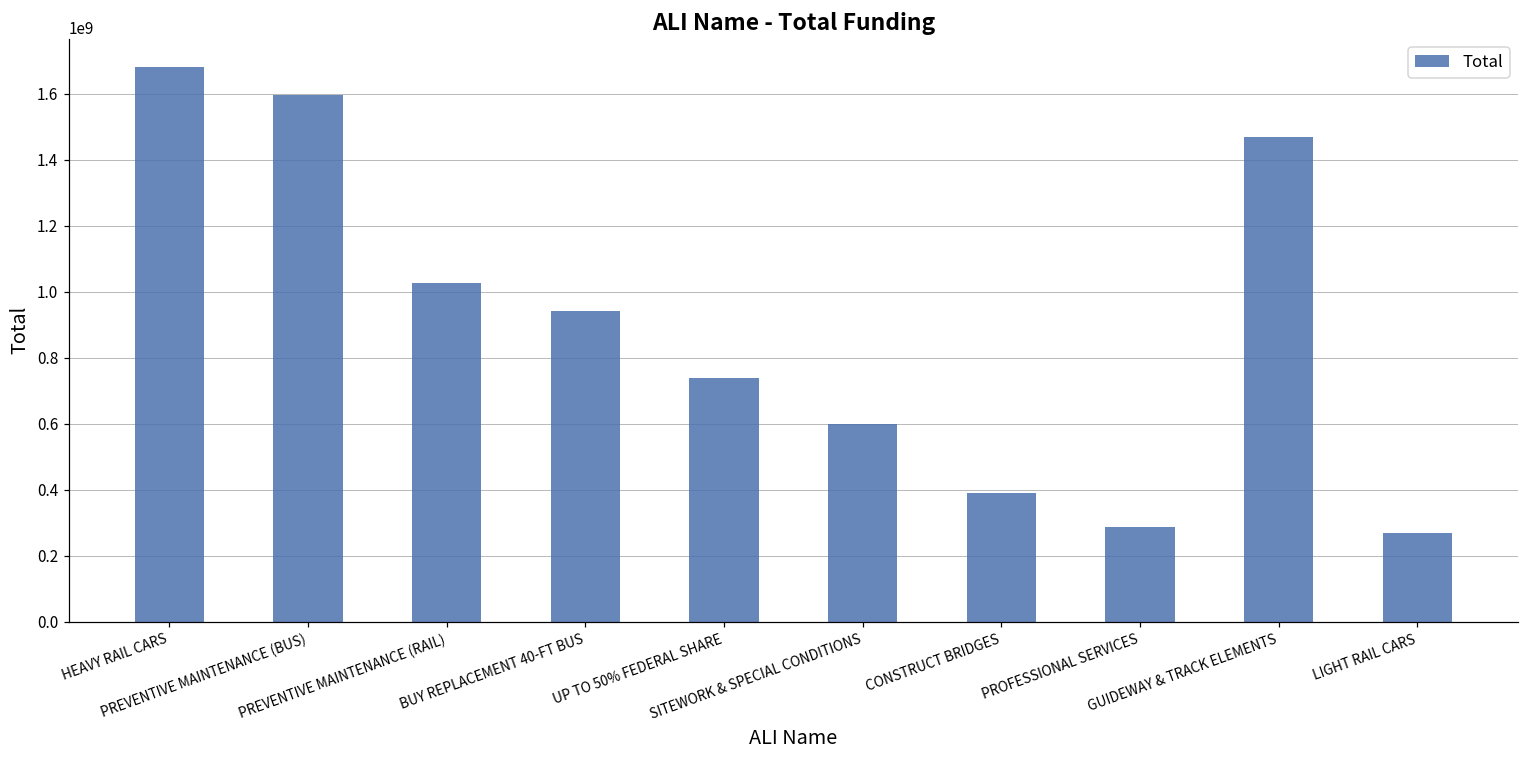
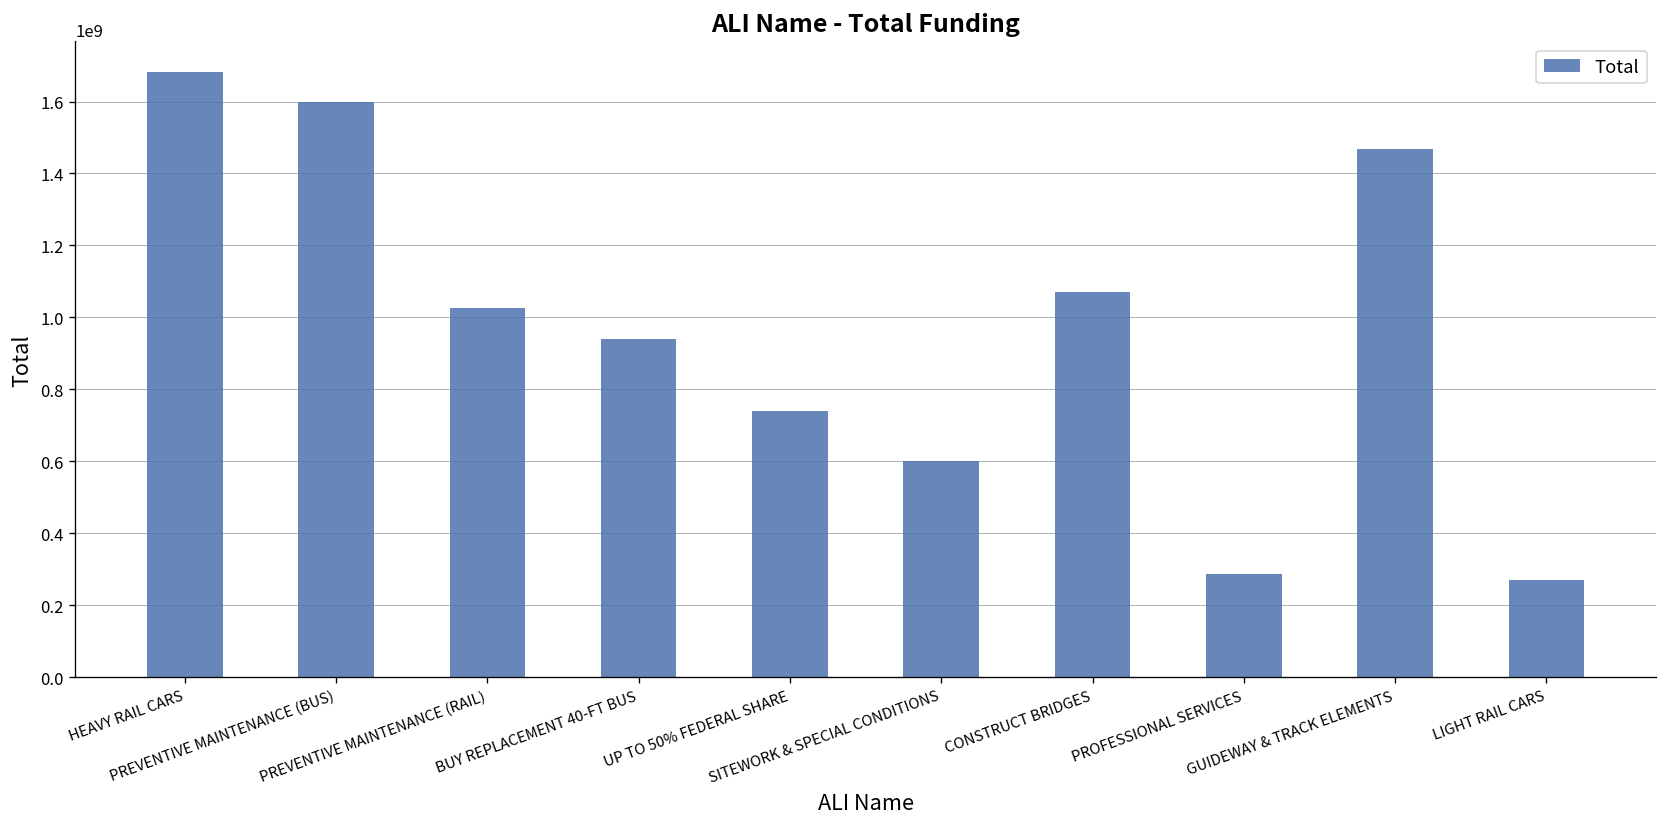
CONSTRUCT BRIDGES: 390000000 -> 1070000000
